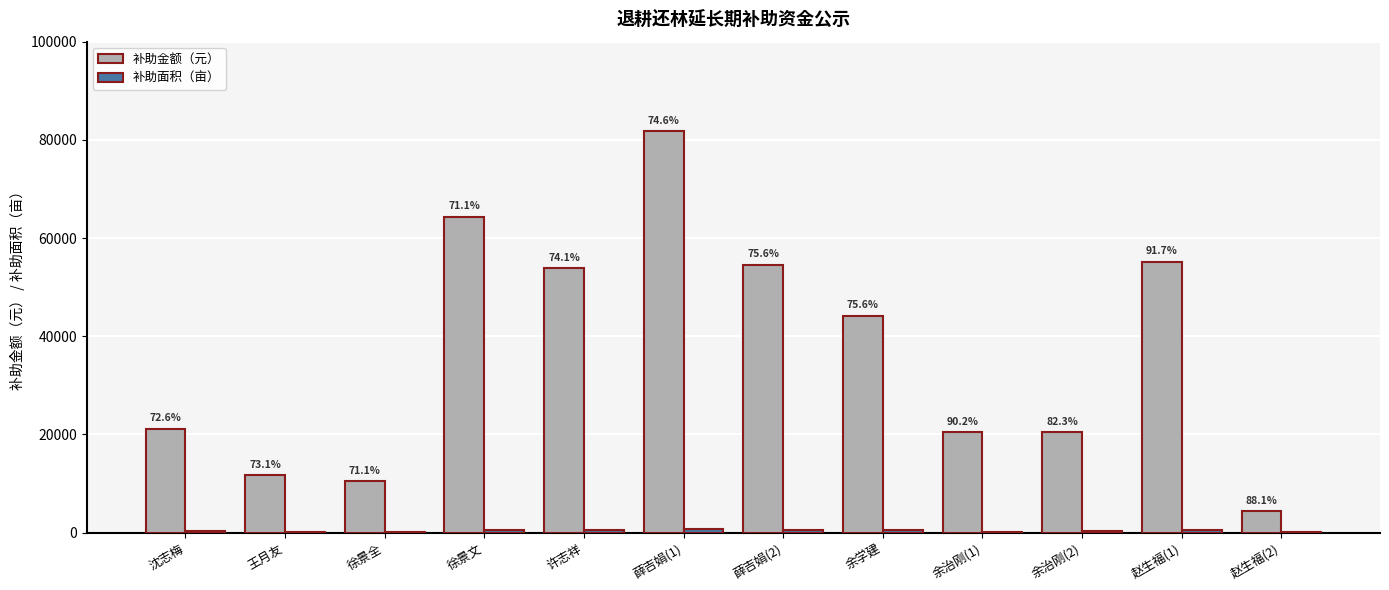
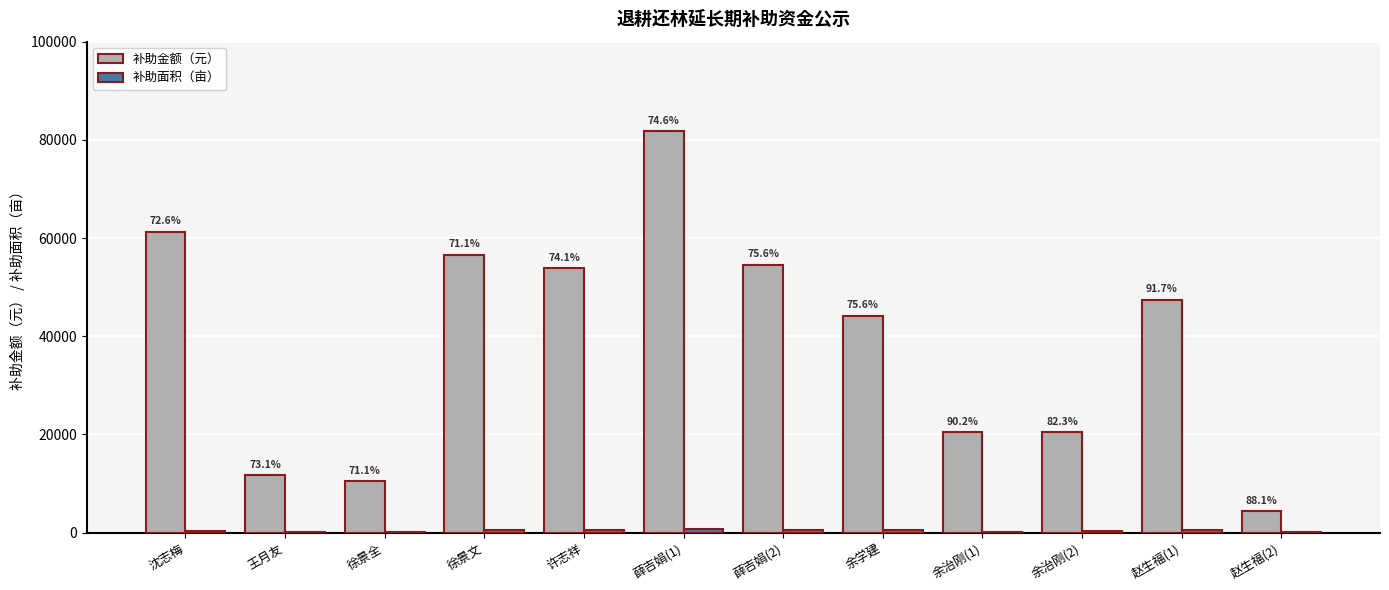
补助金额（元）, 沈志梅: 21000 -> 61000
补助金额（元）, 徐景文: 64000 -> 57000
补助金额（元）, 赵生福(1): 55000 -> 47000
